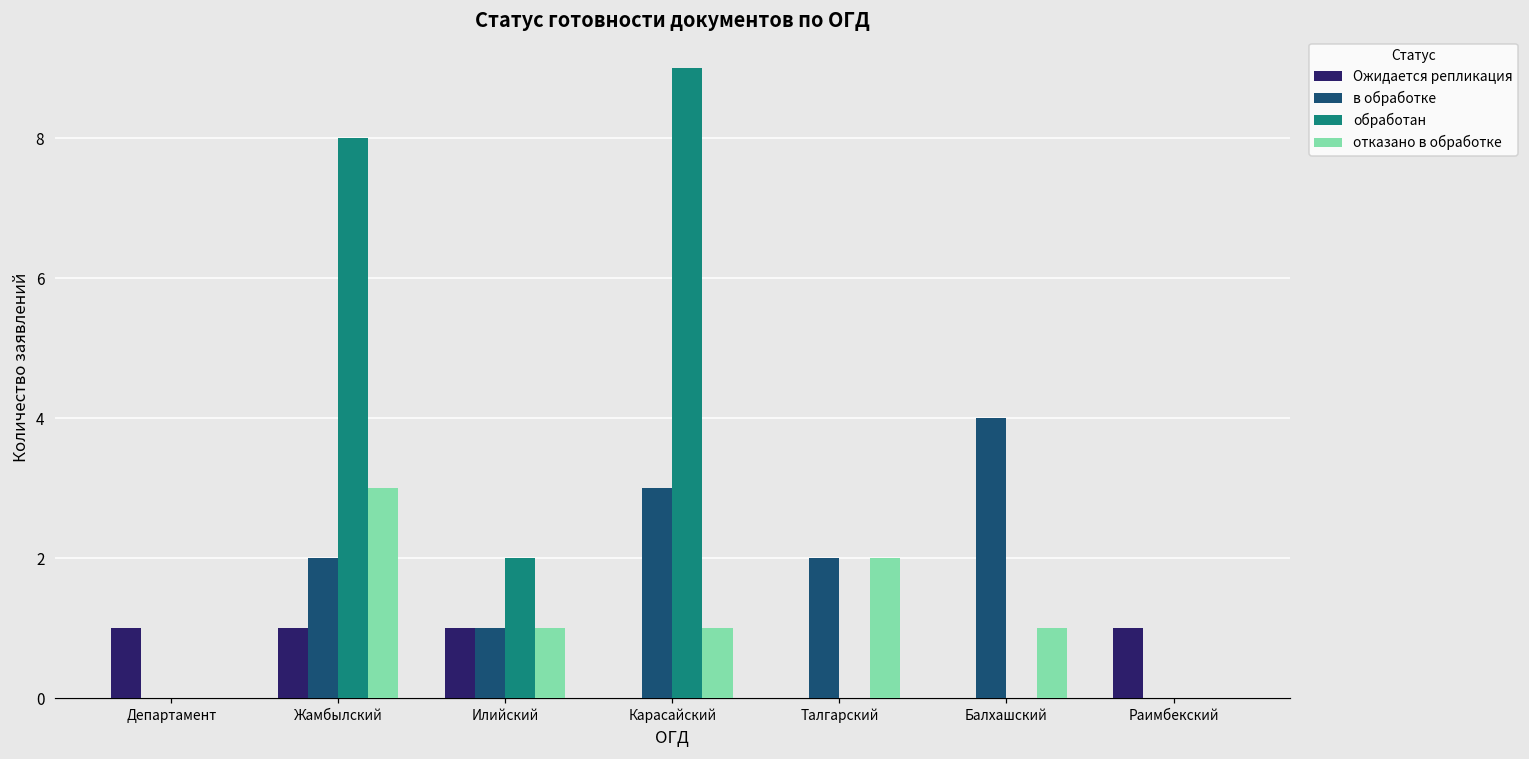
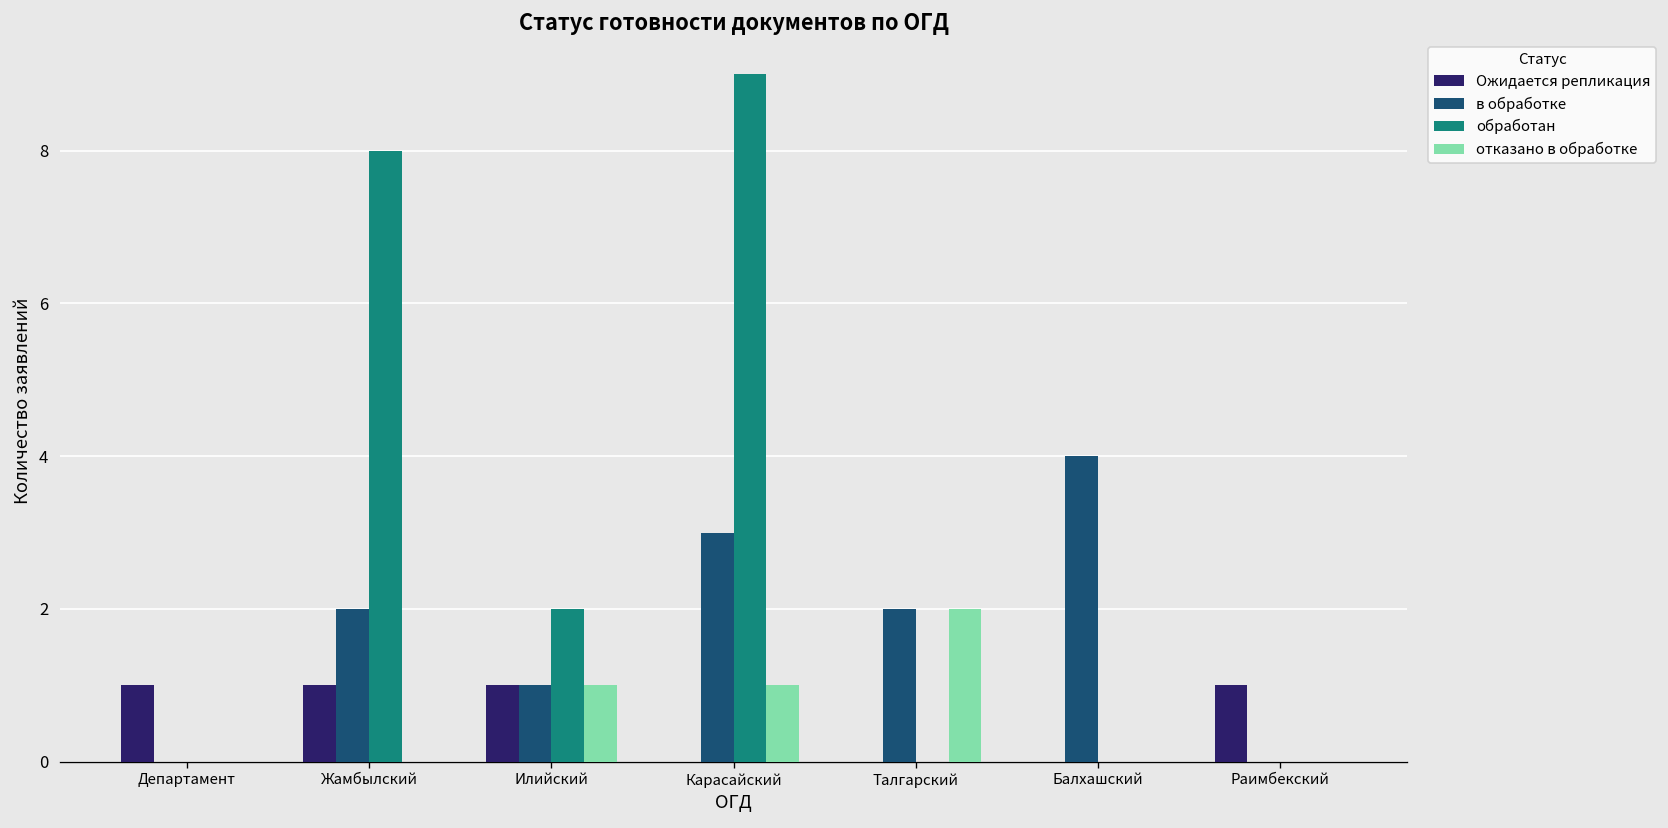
отказано в обработке, Жамбылский: 3 -> 0
отказано в обработке, Балхашский: 1 -> 0
